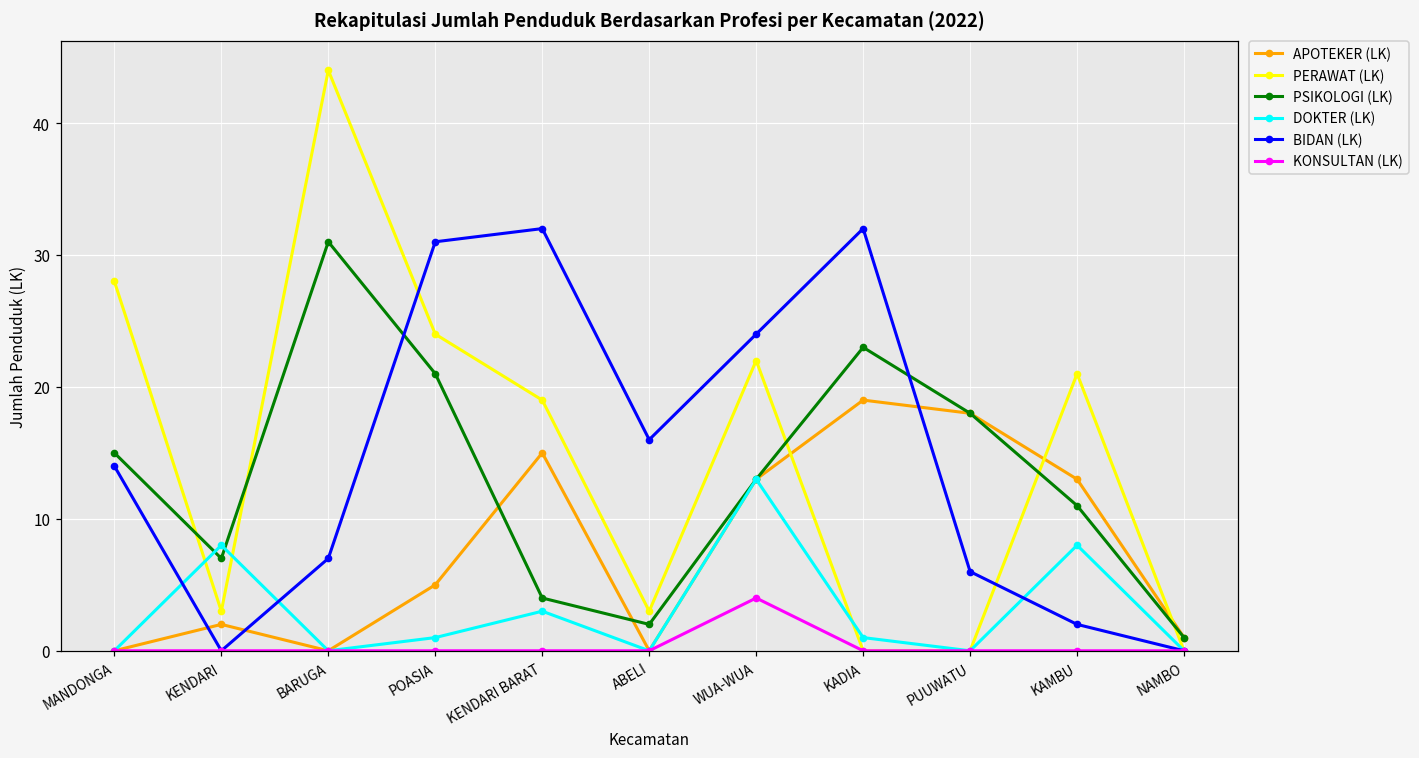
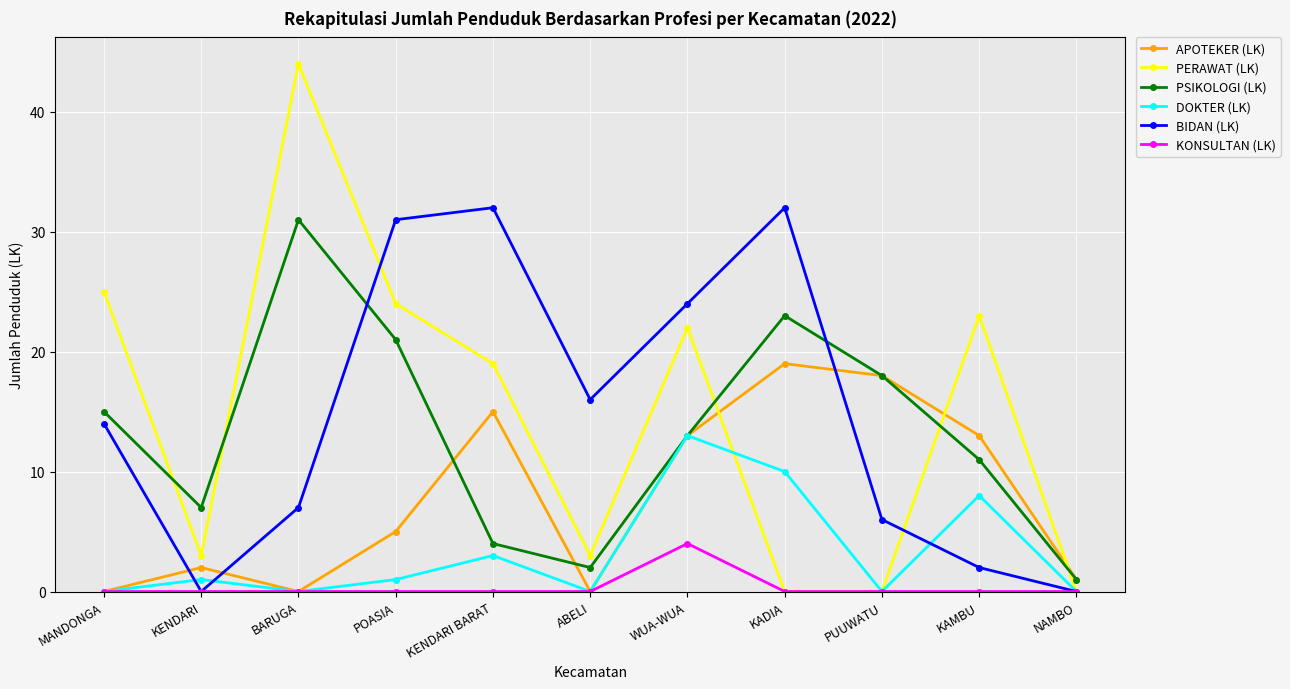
PERAWAT (LK), MANDONGA: 28 -> 25
DOKTER (LK), KENDARI: 8 -> 1
DOKTER (LK), KADIA: 1 -> 10
PERAWAT (LK), KAMBU: 21 -> 23
